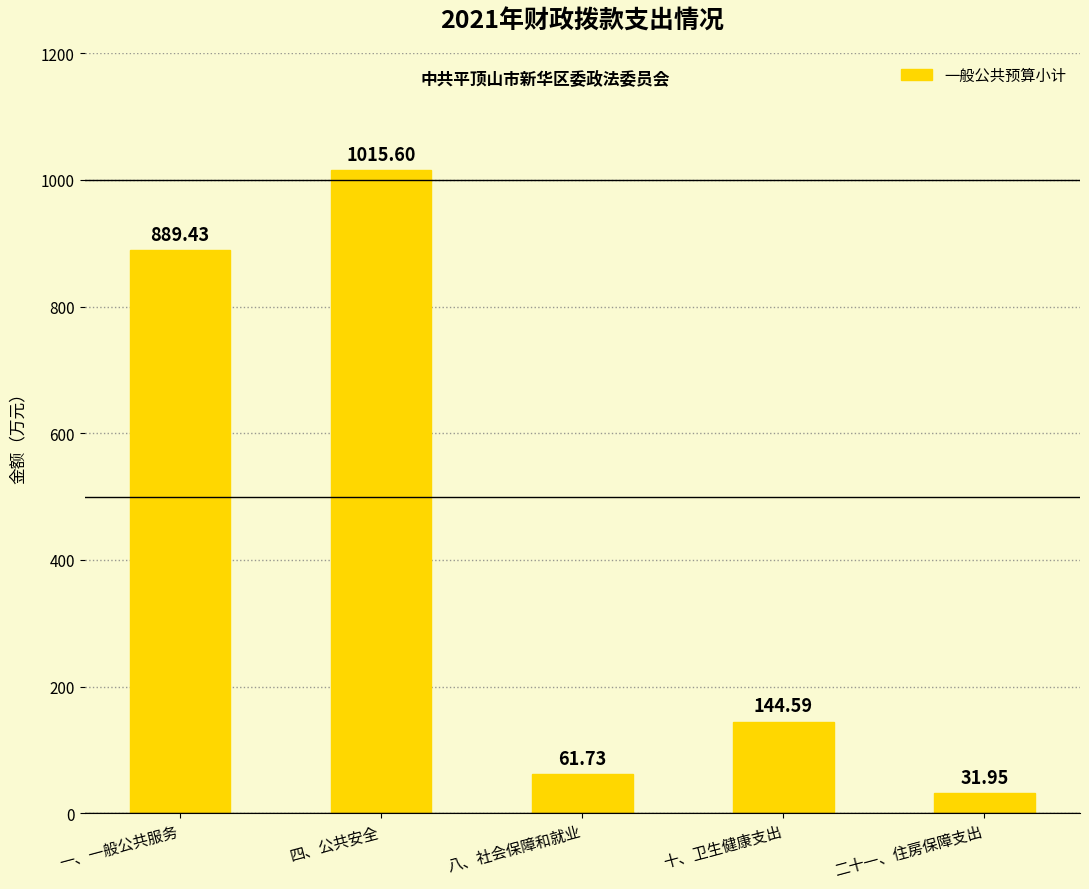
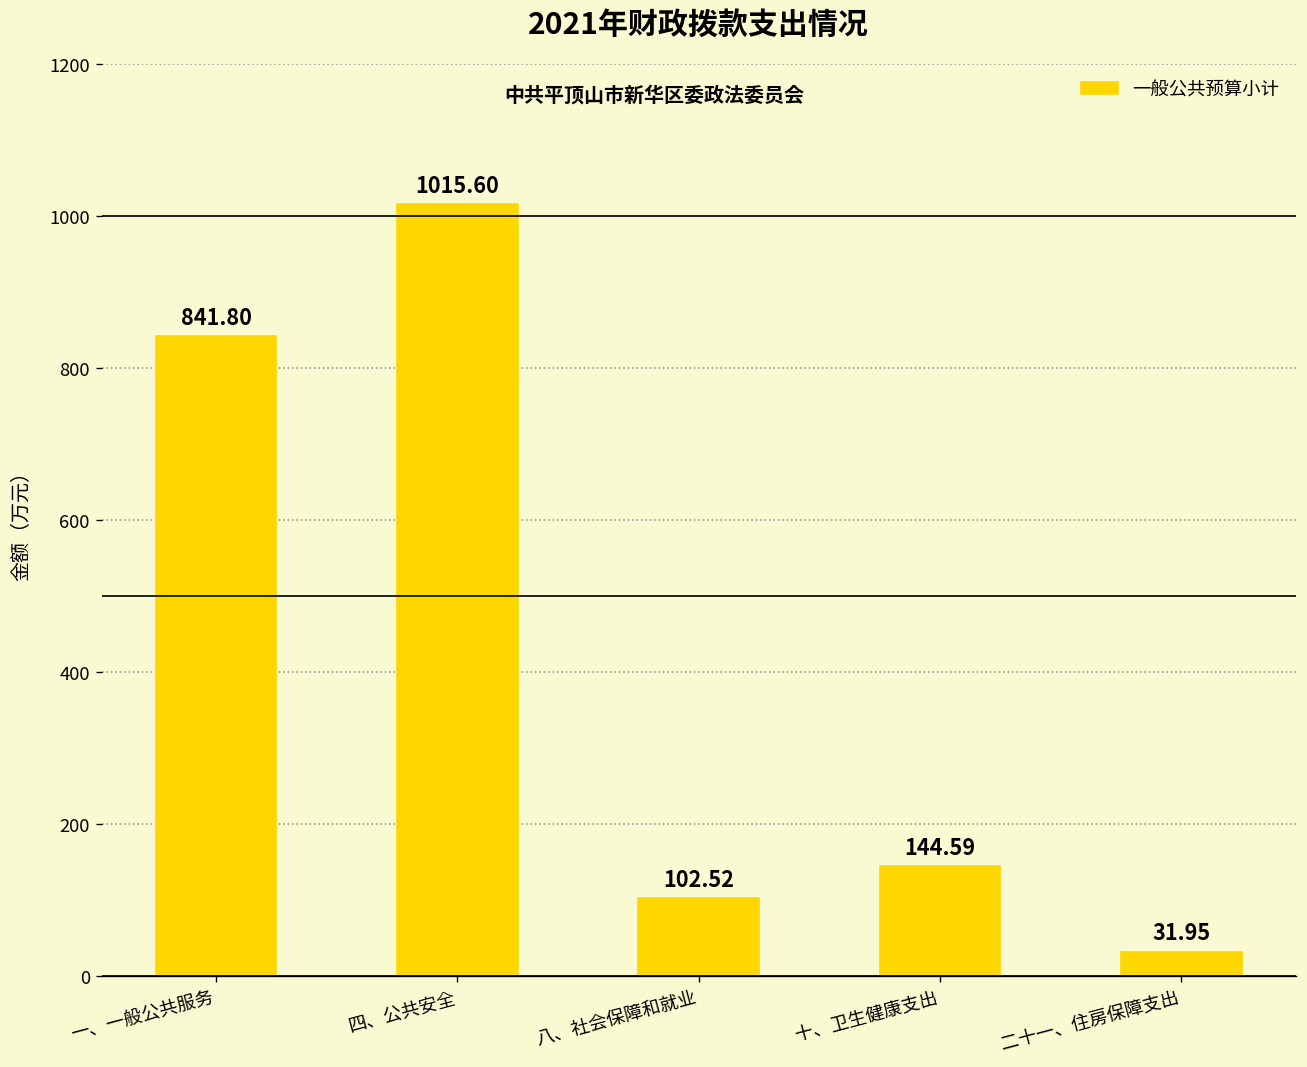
一、一般公共服务: 889.43 -> 841.80
八、社会保障和就业: 61.73 -> 102.52
